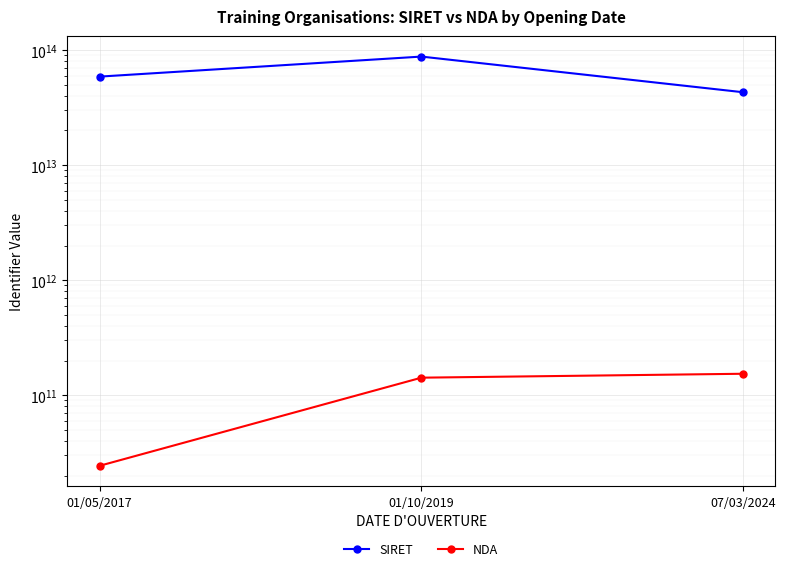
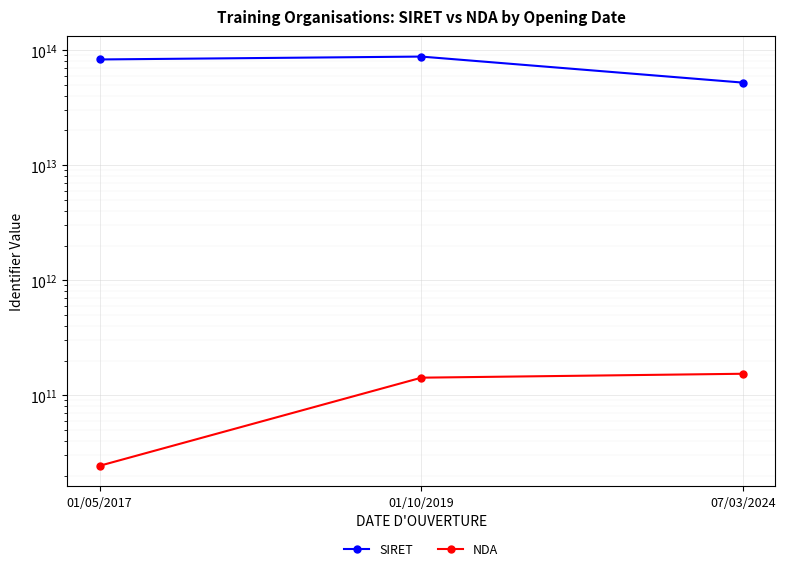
SIRET, 01/05/2017: 60000000000000 -> 80000000000000
SIRET, 07/03/2024: 43000000000000 -> 50000000000000
